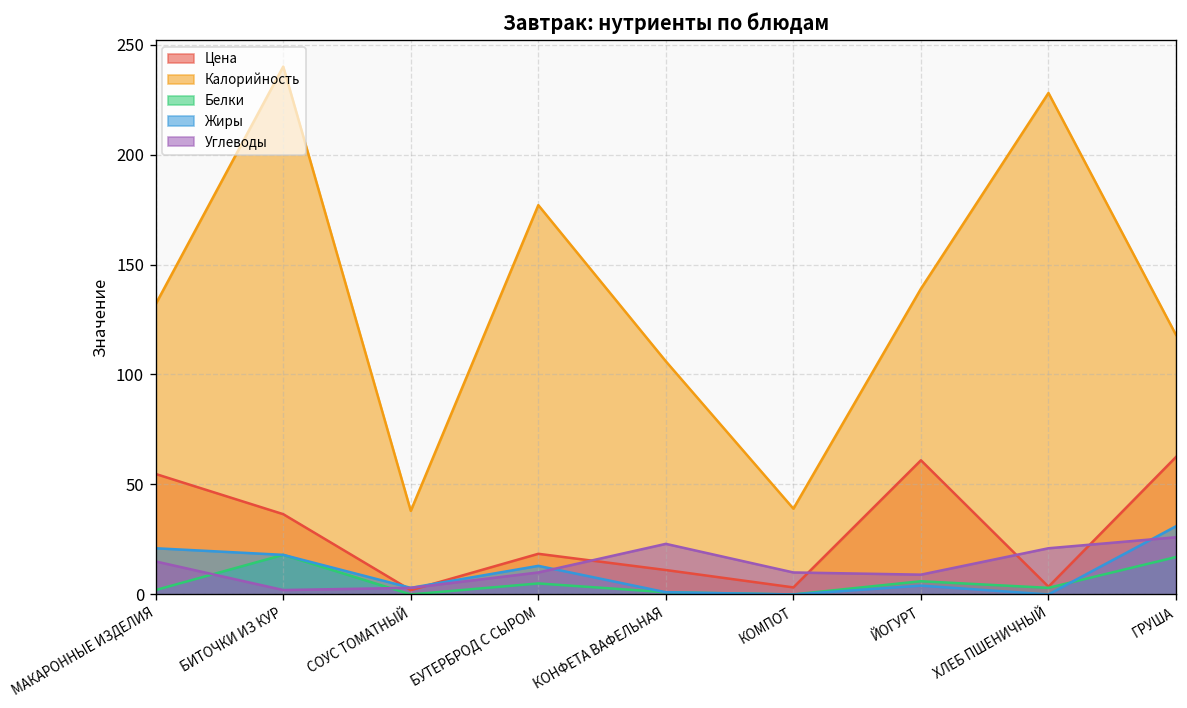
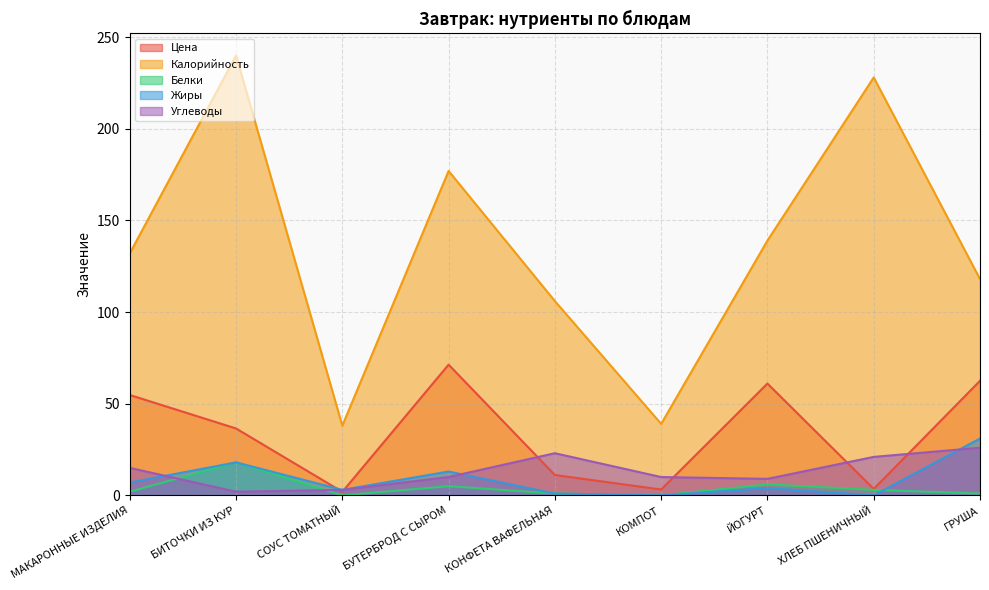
Жиры, МАКАРОННЫЕ ИЗДЕЛИЯ: 21 -> 7
Цена, БУТЕРБРОД С СЫРОМ: 18 -> 71
Белки, ГРУША: 17 -> 1
